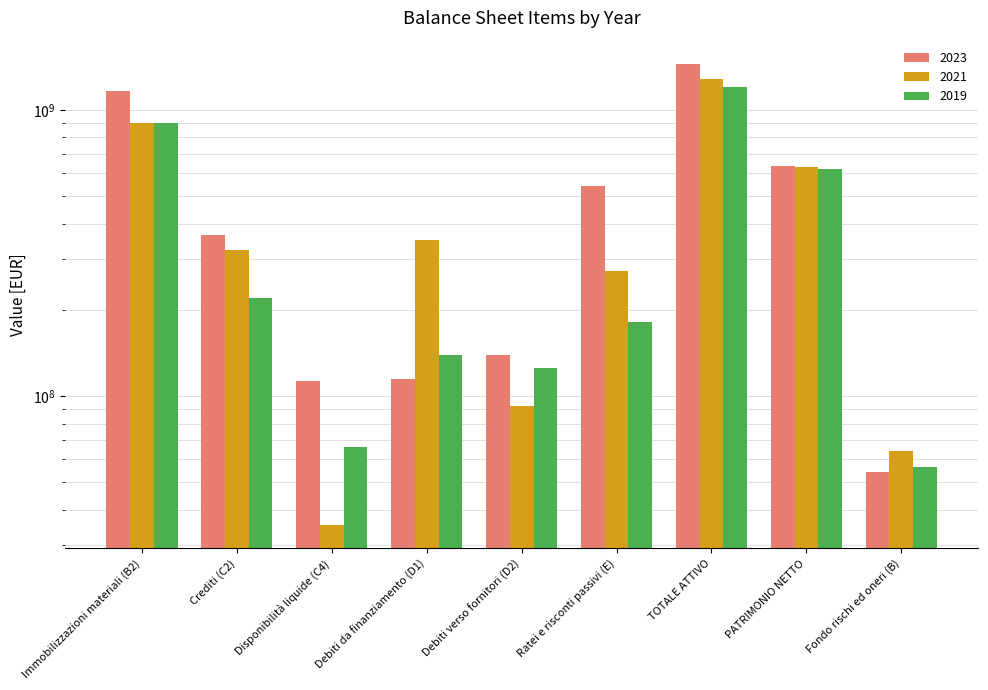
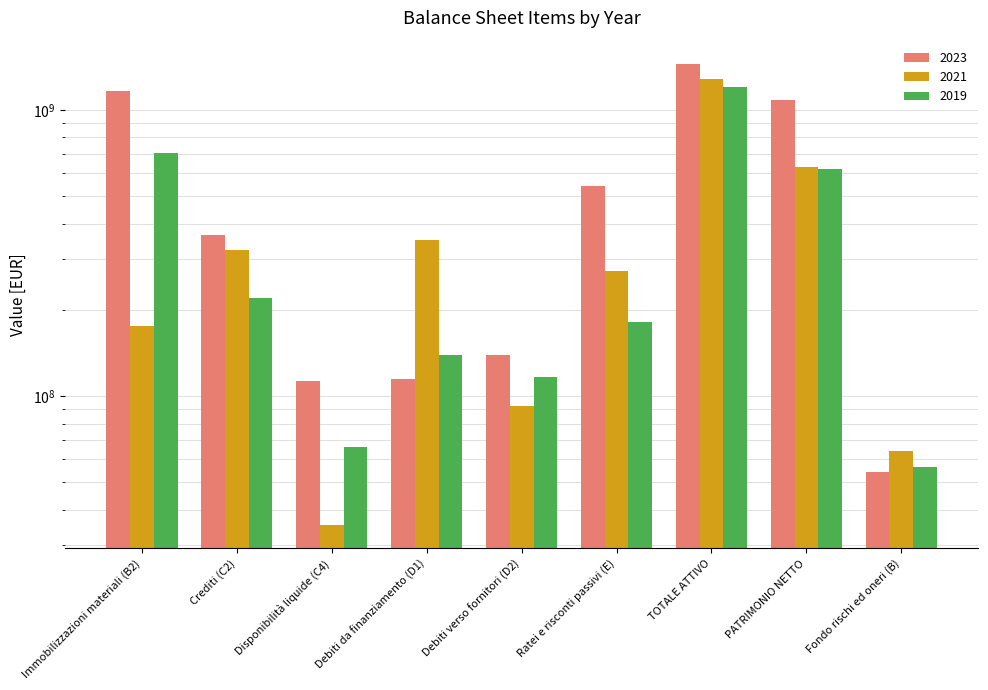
2021, Immobilizzazioni materiali (B2): 900000000 -> 180000000
2019, Immobilizzazioni materiali (B2): 900000000 -> 710000000
2019, Debiti verso fornitori (D2): 120000000 -> 117000000
2023, PATRIMONIO NETTO: 640000000 -> 1080000000
